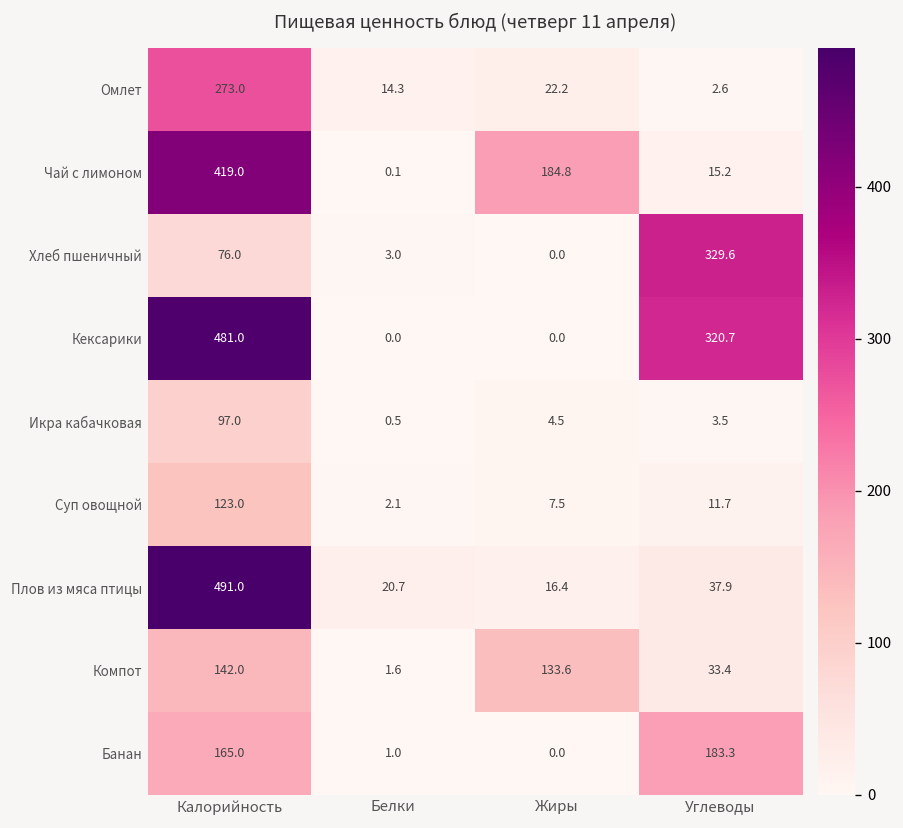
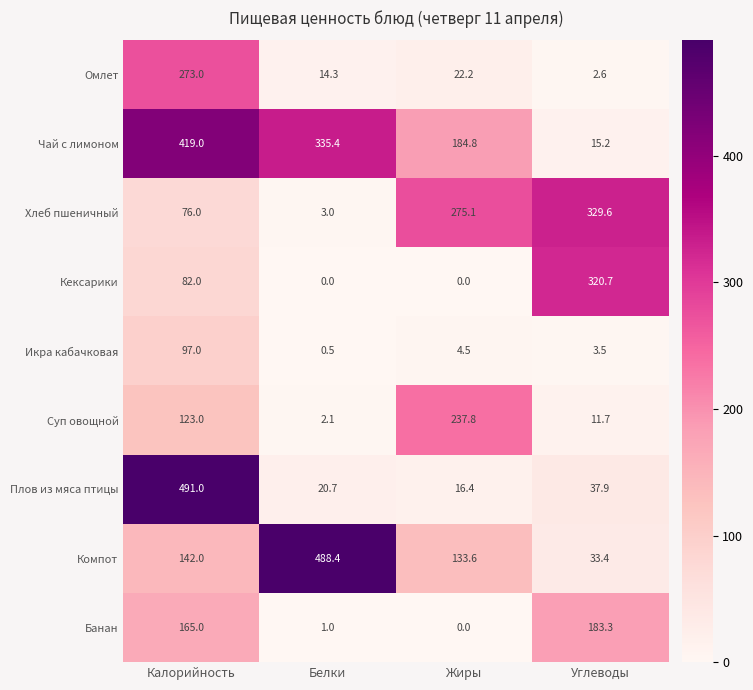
Чай с лимоном, Белки: 0.1 -> 335.4
Хлеб пшеничный, Жиры: 0.0 -> 275.1
Кексарики, Калорийность: 481.0 -> 82.0
Суп овощной, Жиры: 7.5 -> 237.8
Компот, Белки: 1.6 -> 488.4
